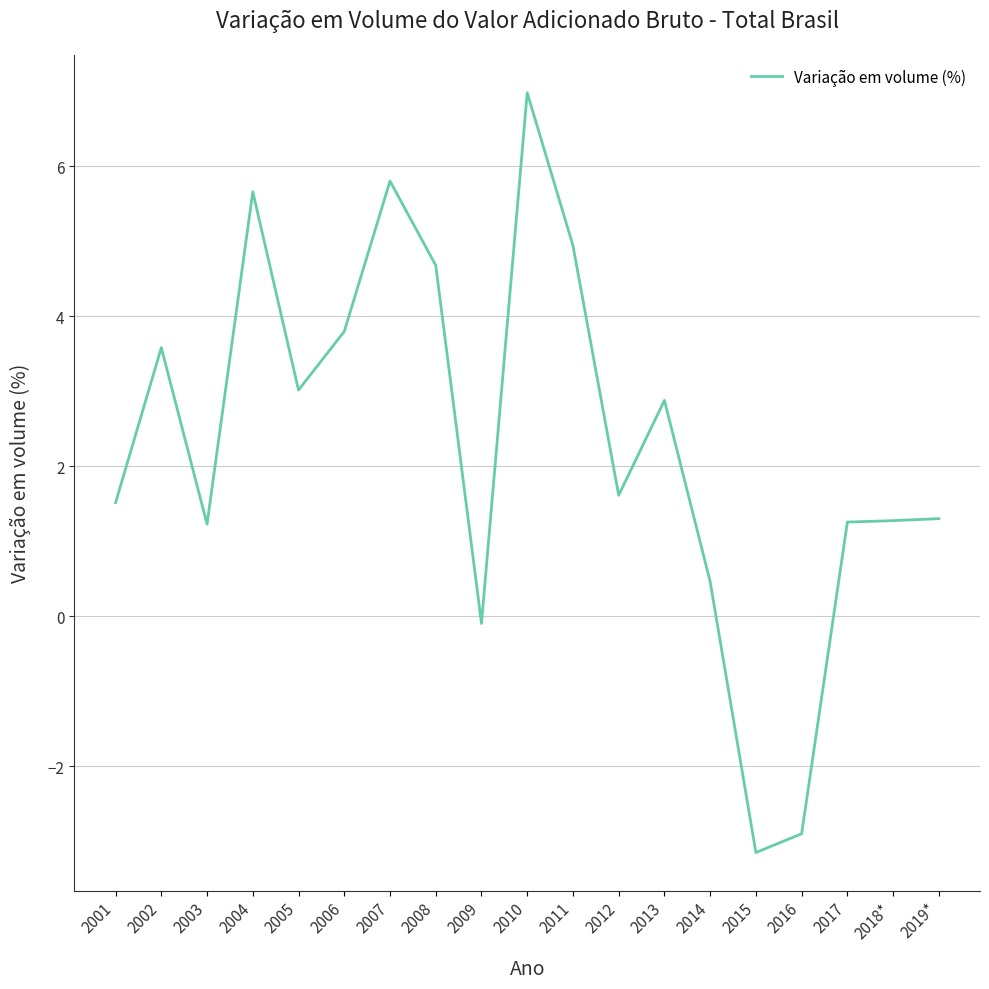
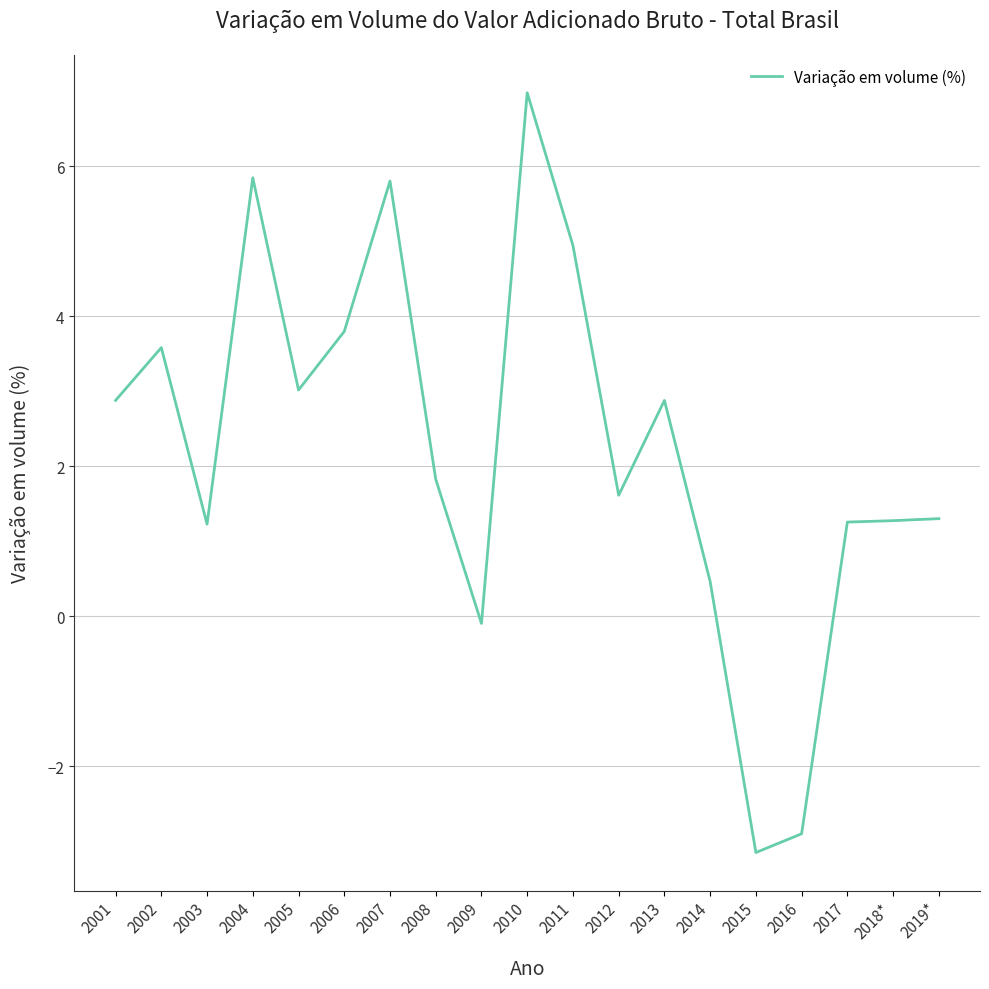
2001: 1.5 -> 2.9
2004: 5.7 -> 5.8
2008: 4.7 -> 1.8
